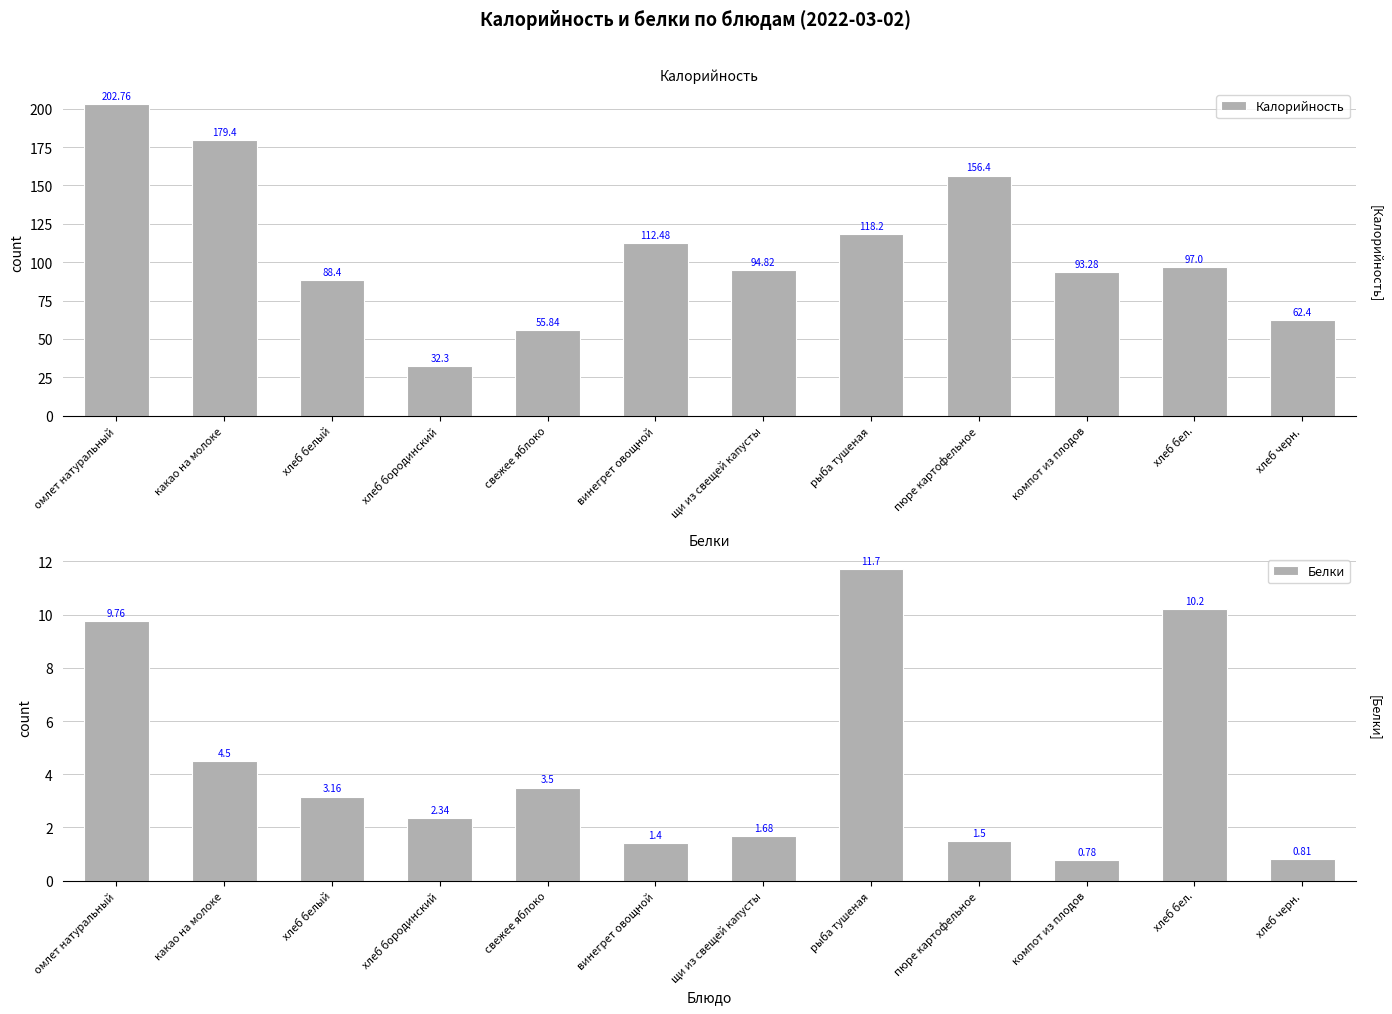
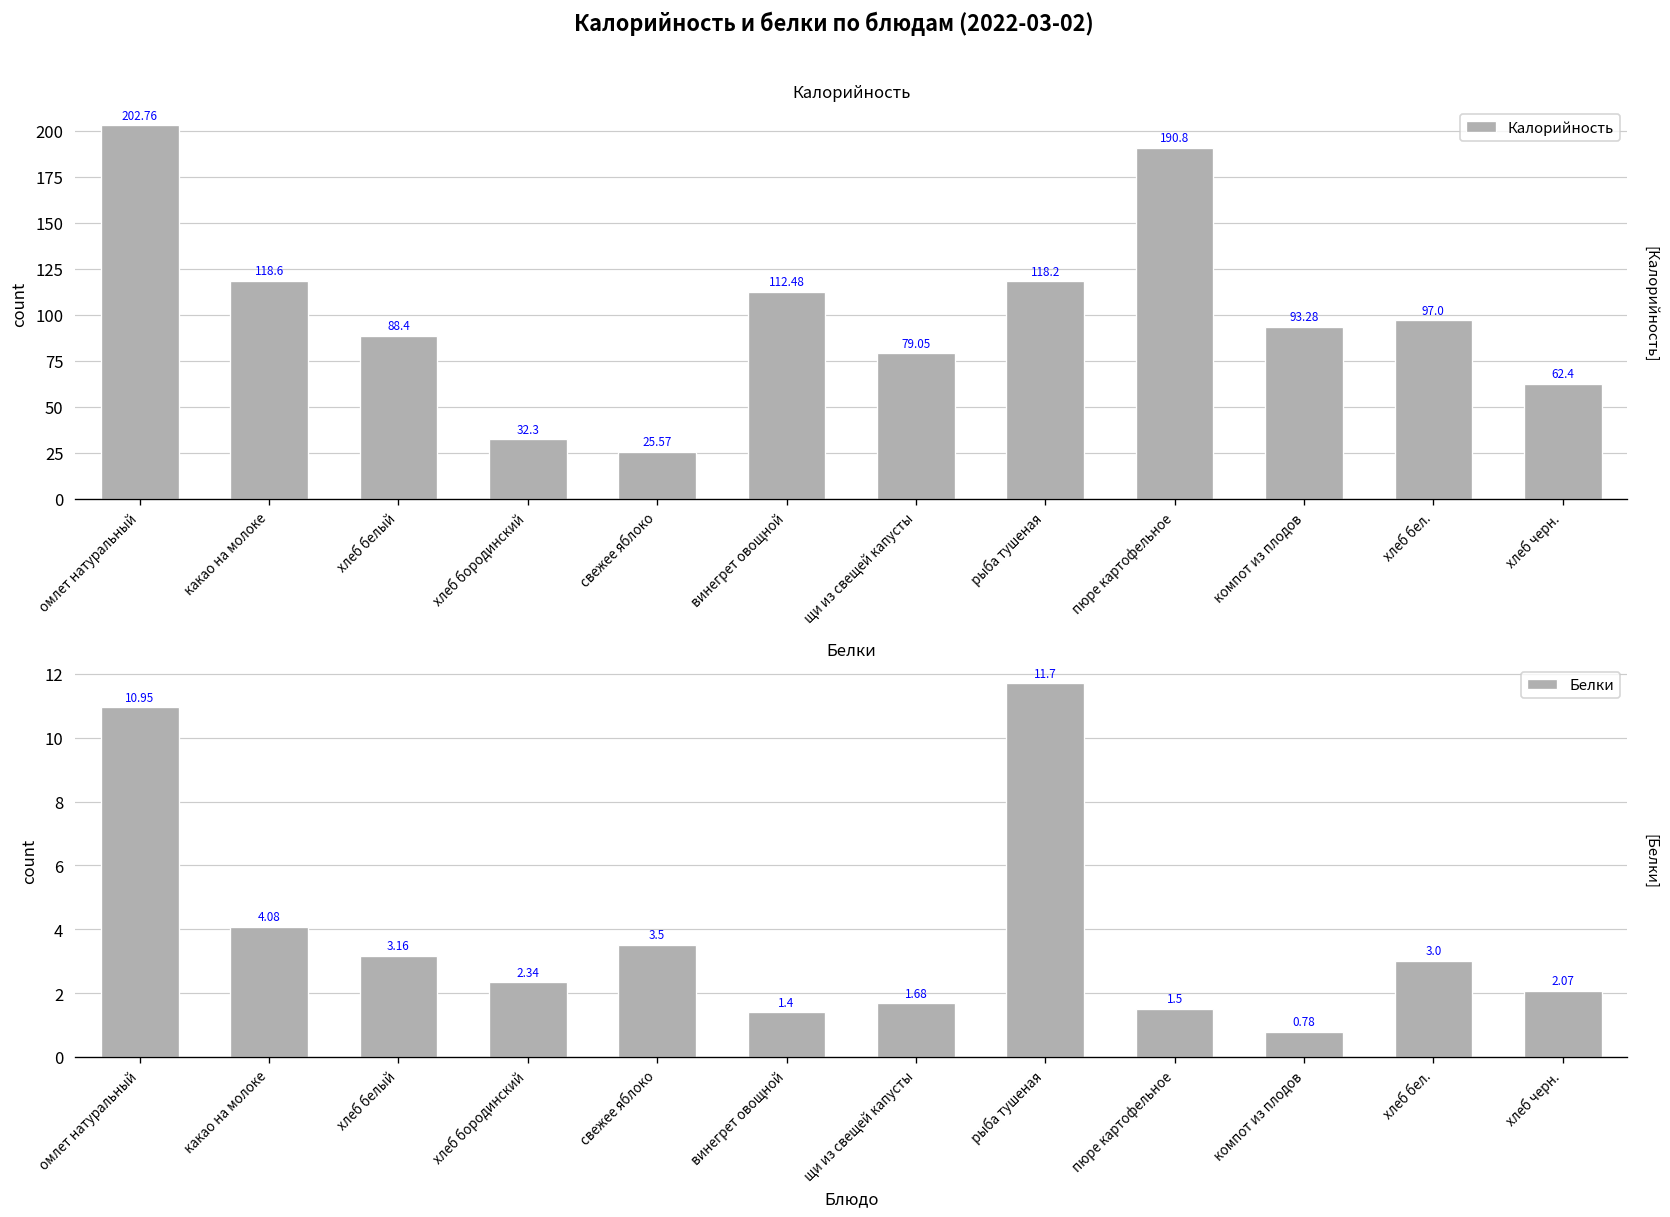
Калорийность, какао на молоке: 179.4 -> 118.6
Калорийность, свежее яблоко: 55.84 -> 25.57
Калорийность, щи из свещей капусты: 94.82 -> 79.05
Калорийность, пюре картофельное: 156.4 -> 190.8
Белки, омлет натуральный: 9.76 -> 10.95
Белки, какао на молоке: 4.5 -> 4.08
Белки, хлеб бел.: 10.2 -> 3.0
Белки, хлеб черн.: 0.81 -> 2.07
